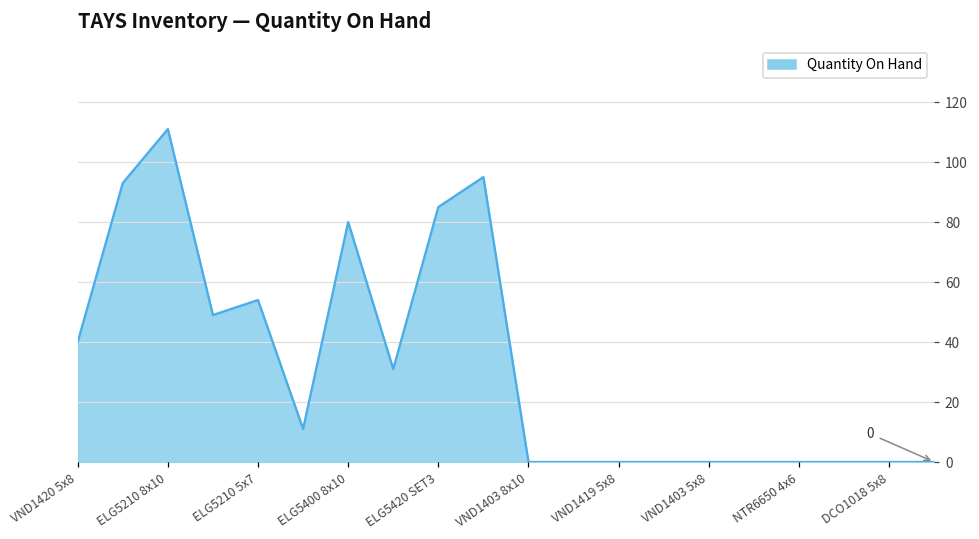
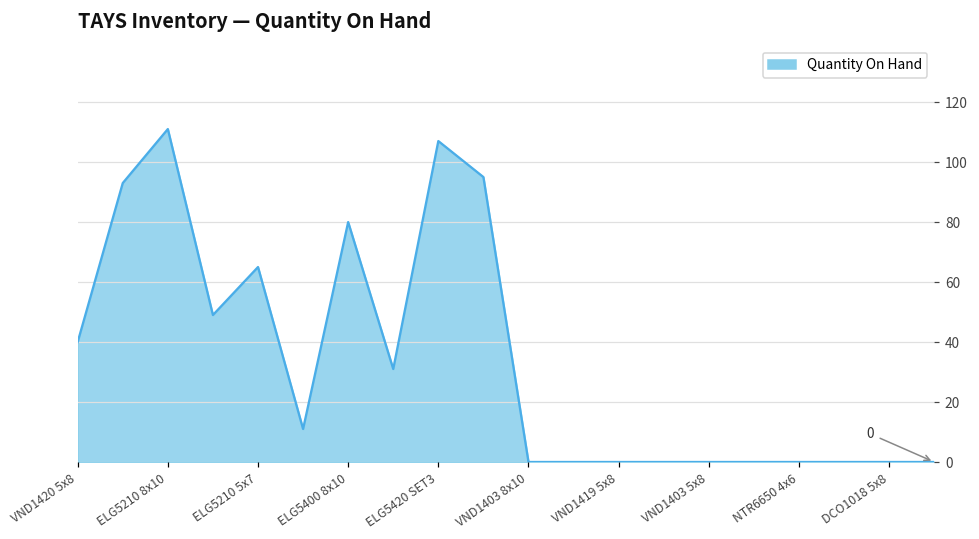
ELG5210 5x7: 54 -> 65
ELG5420 SET3: 85 -> 107
